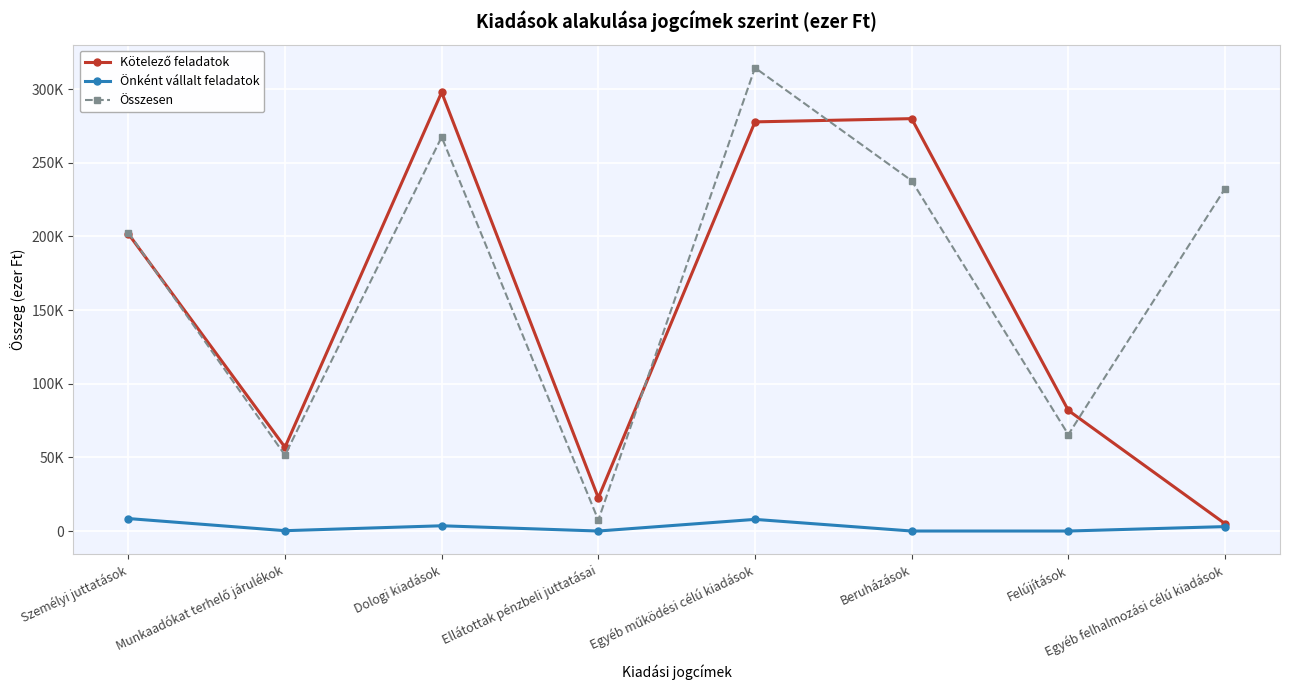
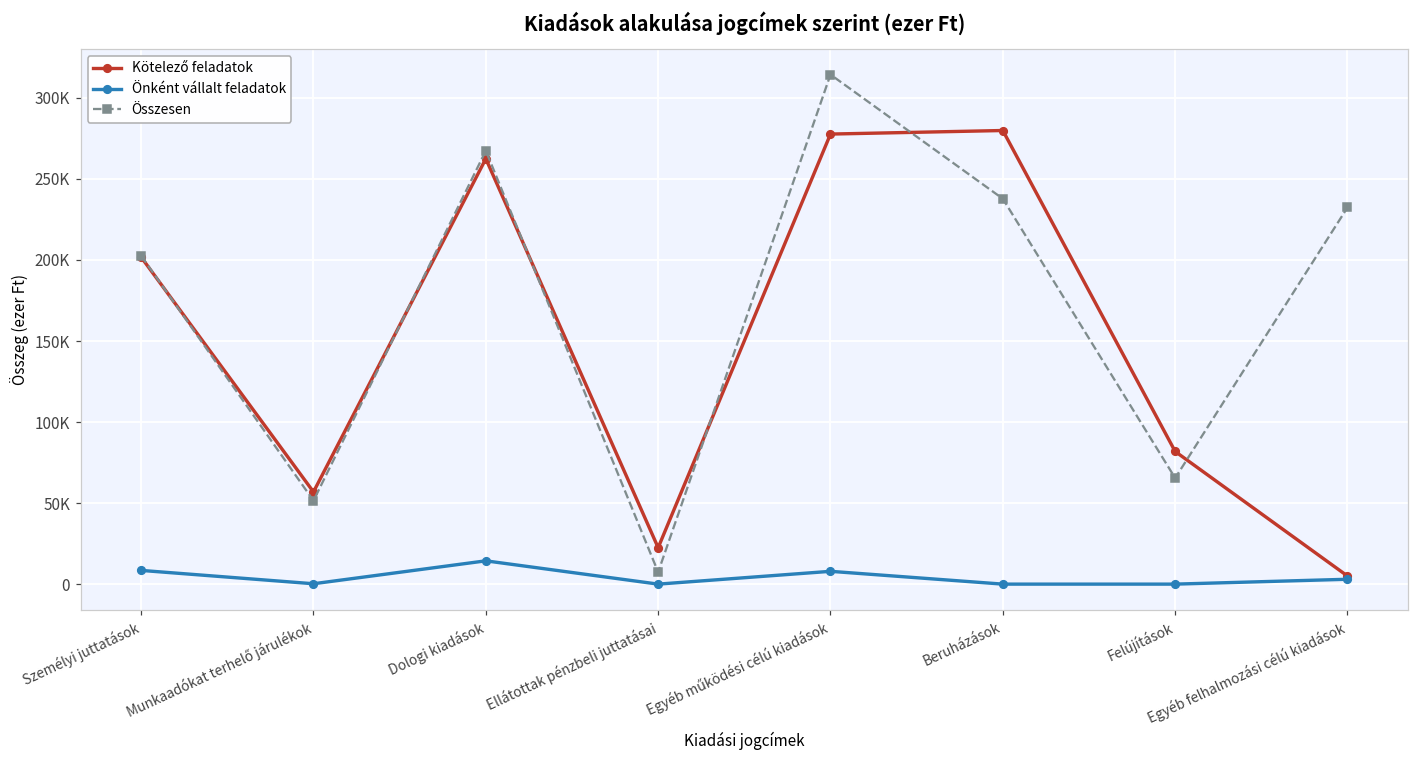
Kötelező feladatok, Dologi kiadások: 298000 -> 262000
Önként vállalt feladatok, Dologi kiadások: 4000 -> 14000
